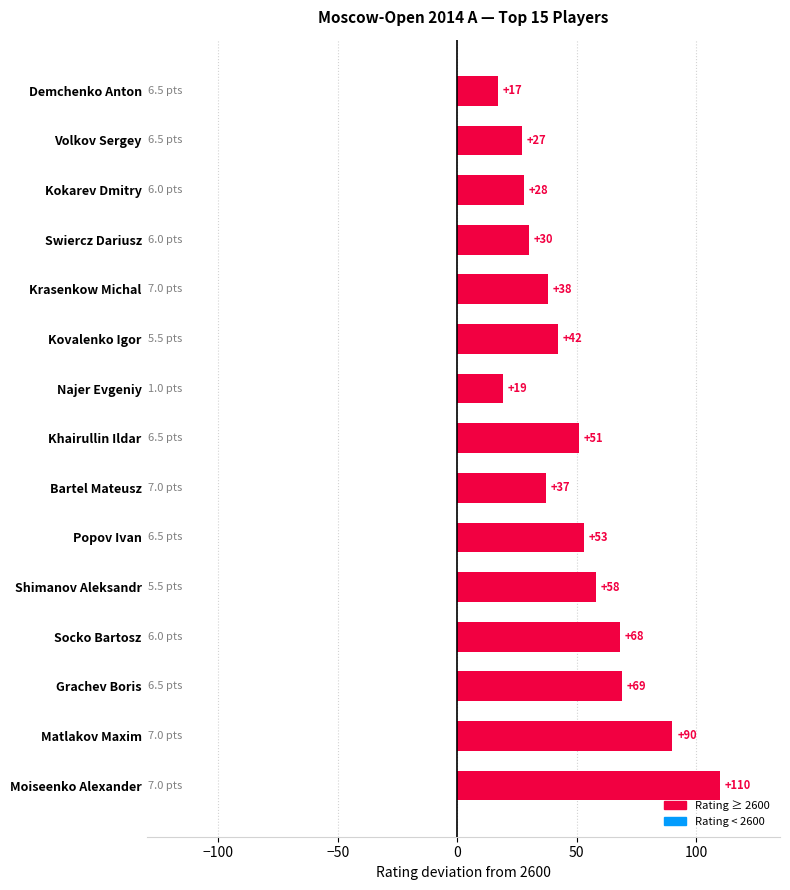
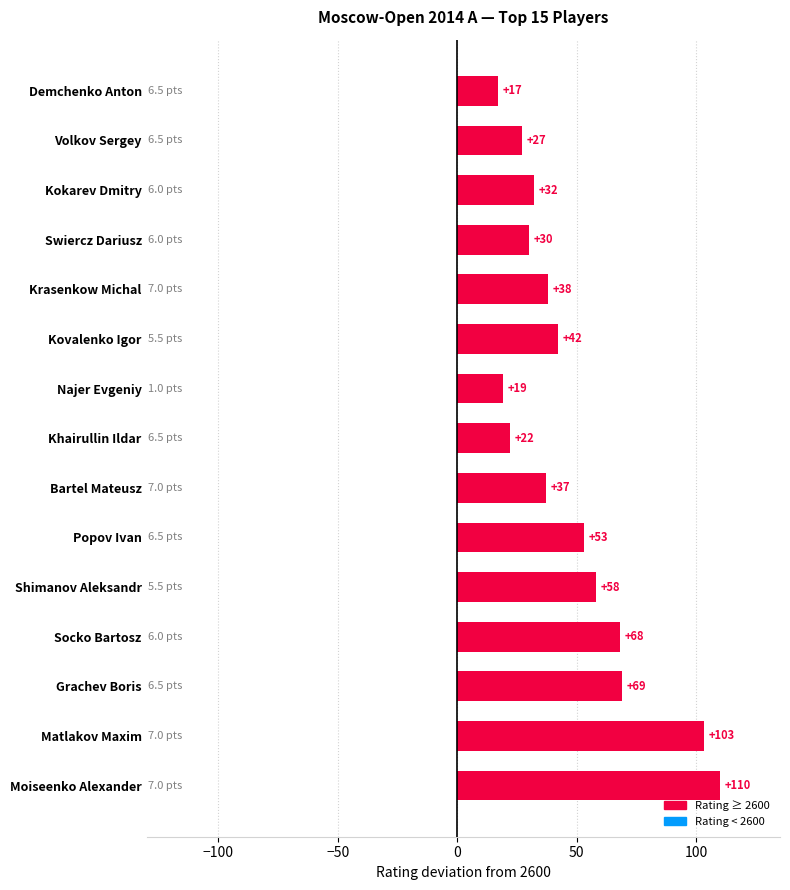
Kokarev Dmitry: +28 -> +32
Khairullin Ildar: +51 -> +22
Matlakov Maxim: +90 -> +103
